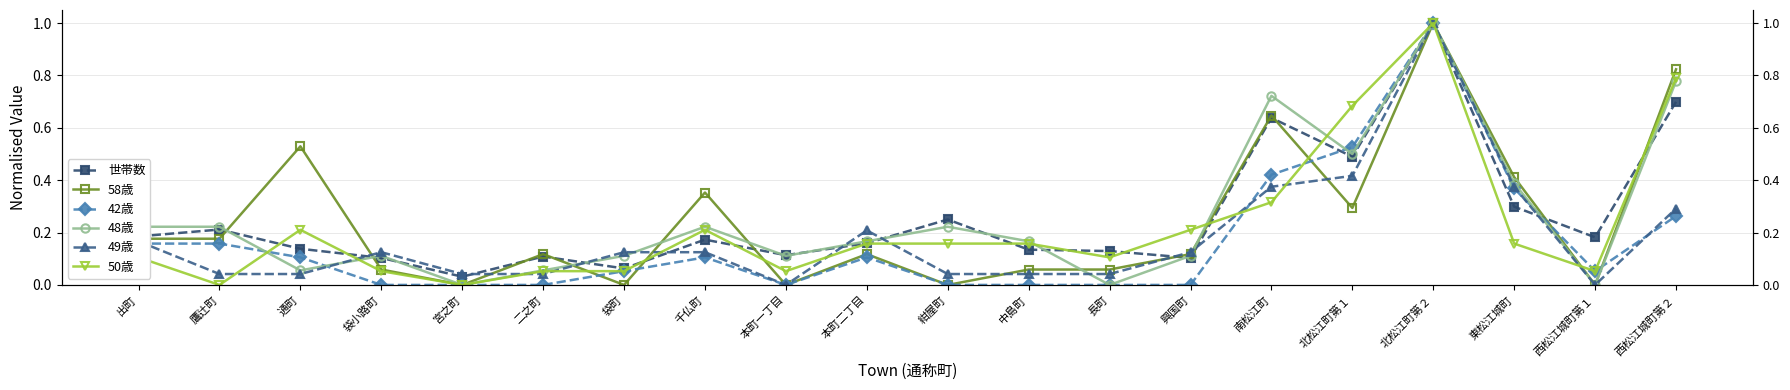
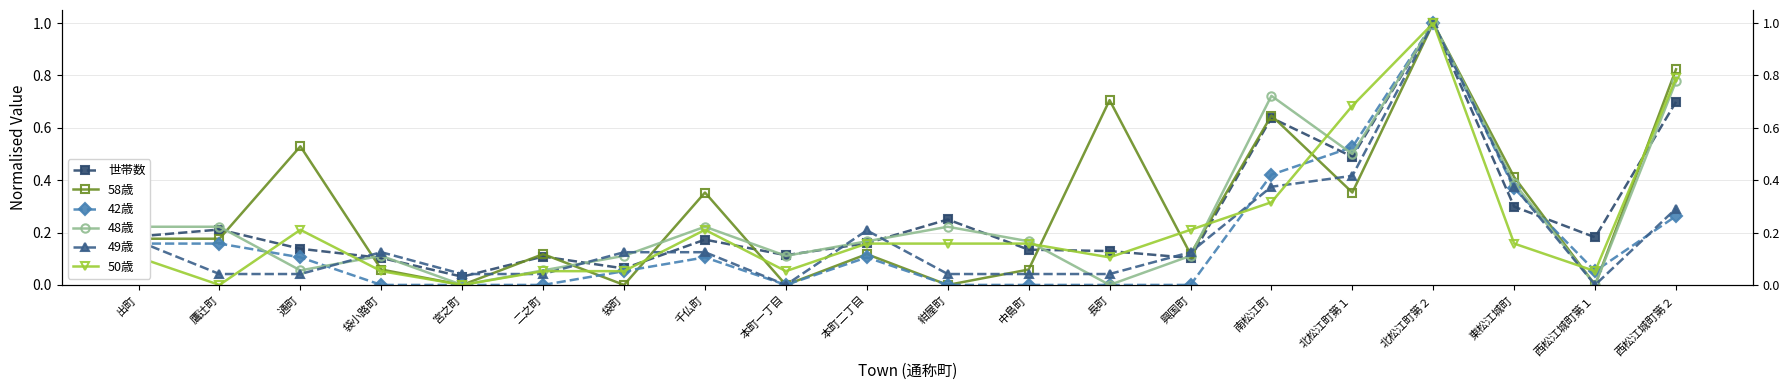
58歳, 長町: 0.06 -> 0.71
58歳, 北松江町第１: 0.29 -> 0.35
